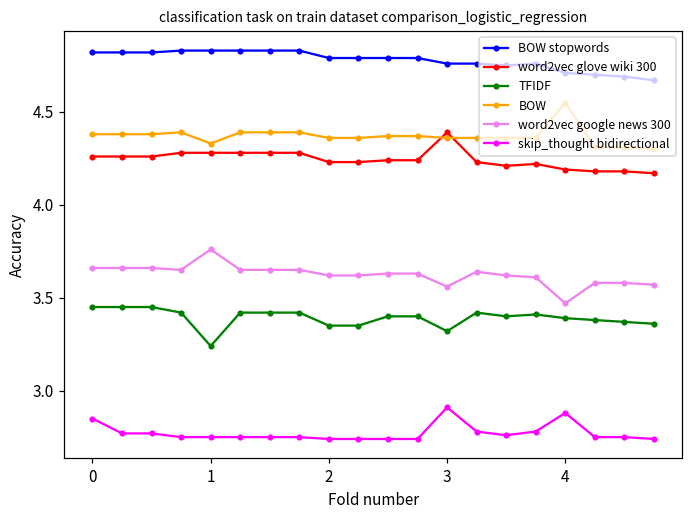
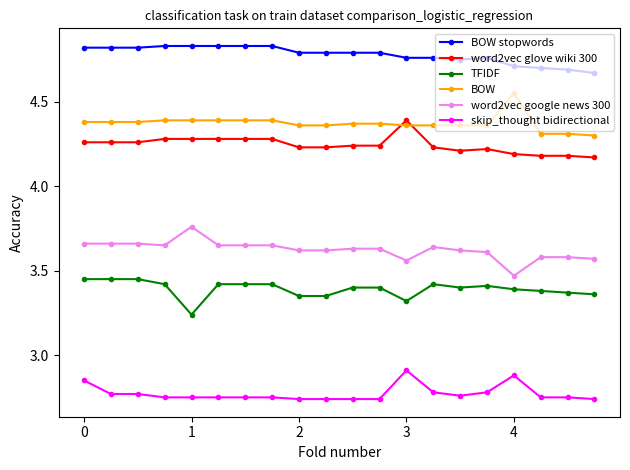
BOW, 1: 4.33 -> 4.39
